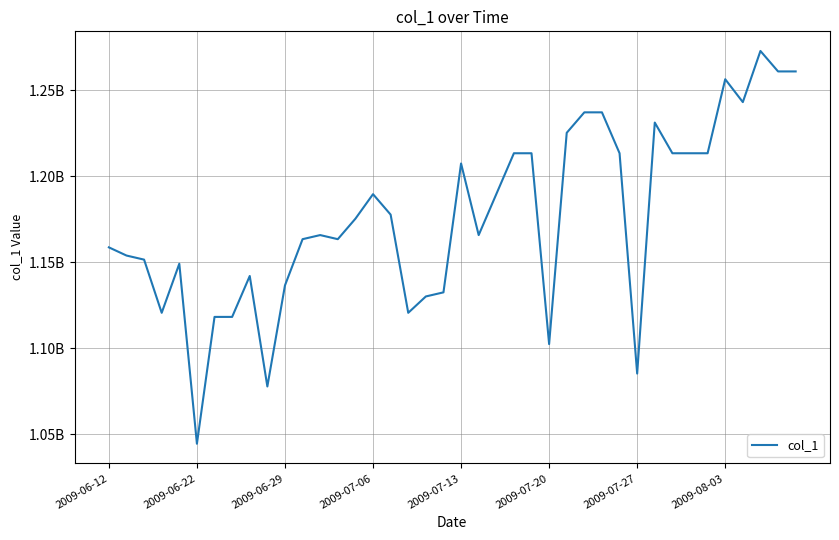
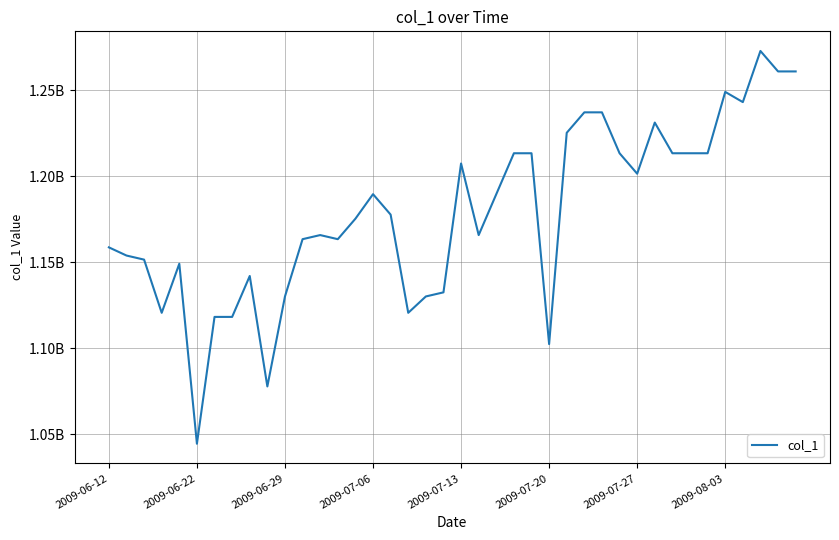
2009-06-29: 1137000000 -> 1130000000
2009-07-27: 1085000000 -> 1202000000
2009-08-03: 1257000000 -> 1249000000
